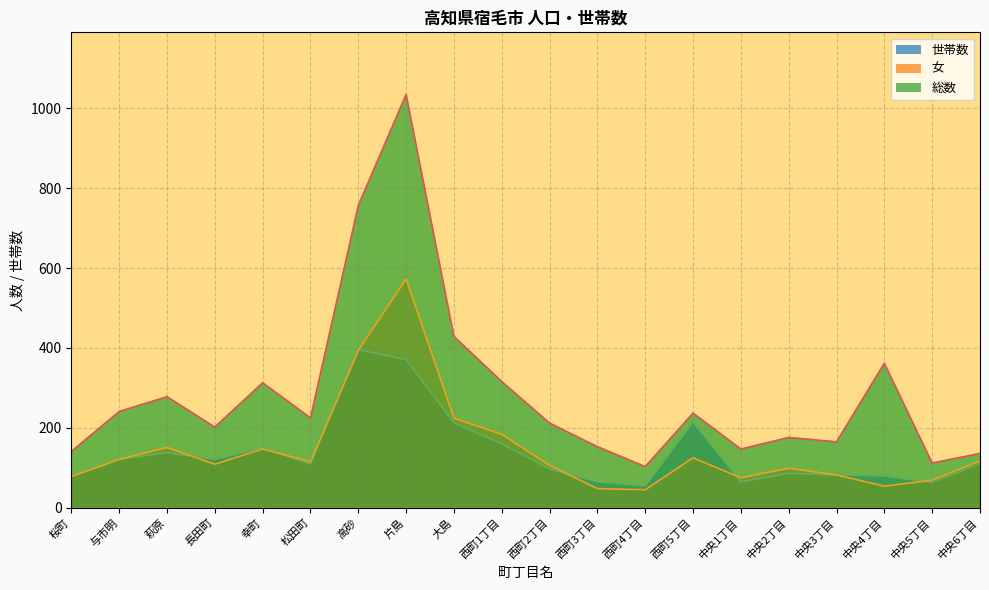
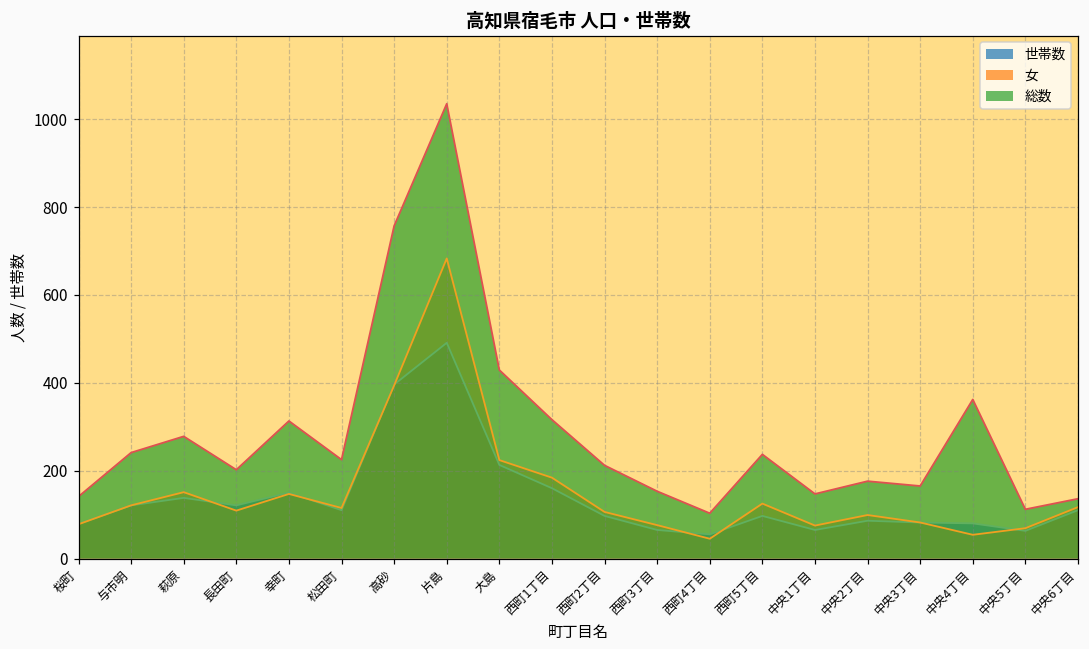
世帯数, 片島: 370 -> 490
女, 片島: 570 -> 680
女, 西町3丁目: 50 -> 80
世帯数, 西町5丁目: 220 -> 100
